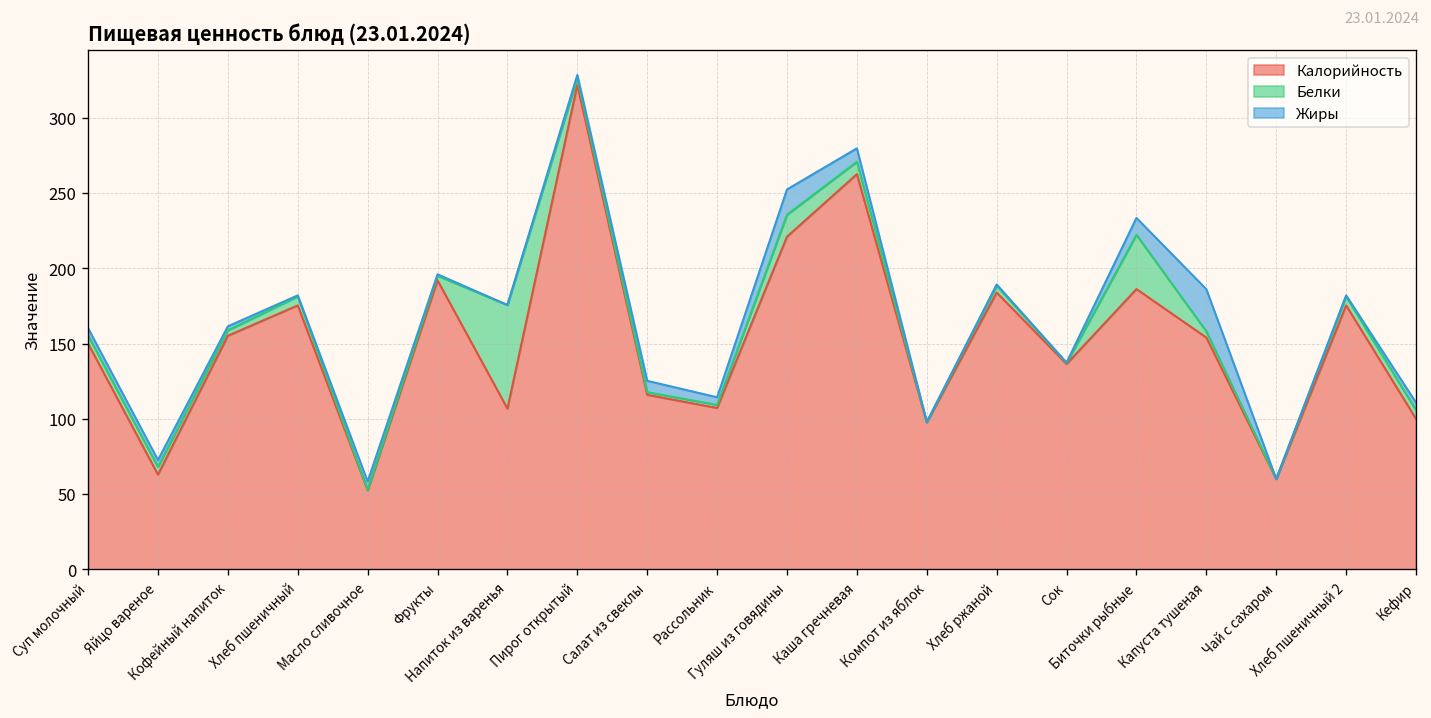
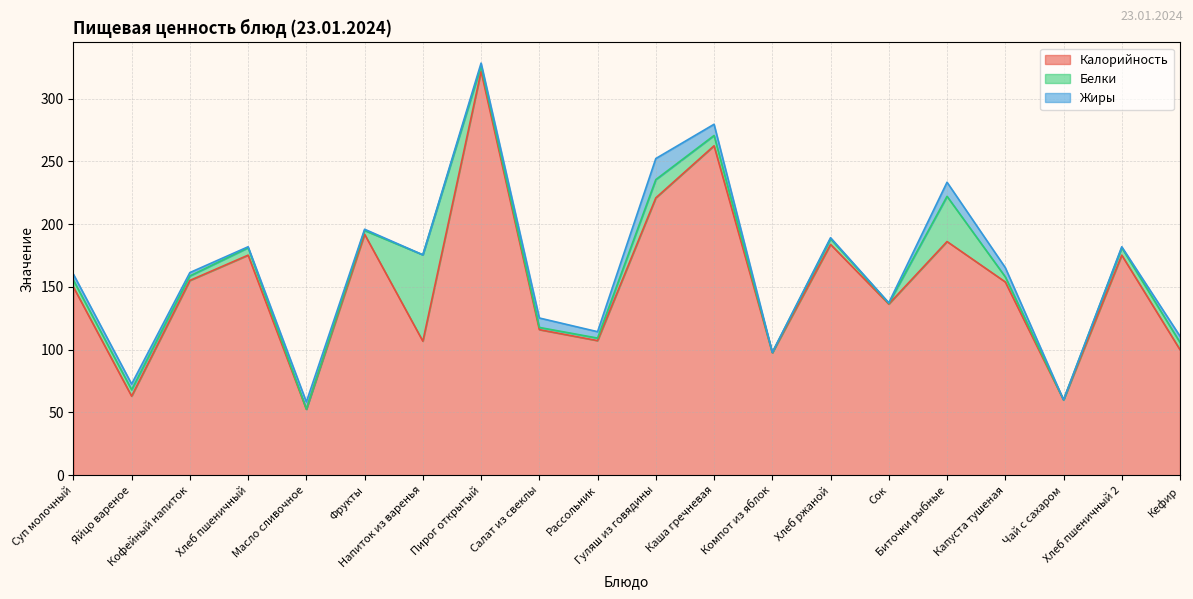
Жиры, Капуста тушеная: 28 -> 7
